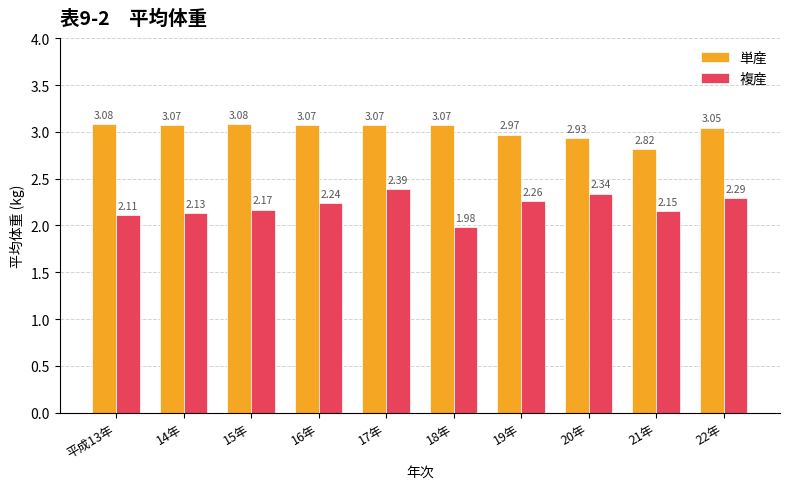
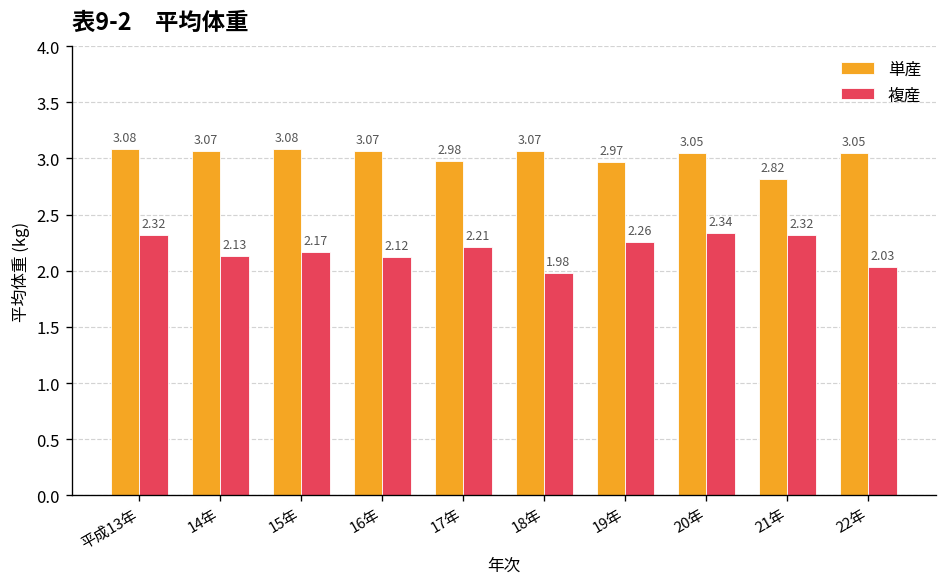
複産, 平成13年: 2.11 -> 2.32
複産, 16年: 2.24 -> 2.12
単産, 17年: 3.07 -> 2.98
複産, 17年: 2.39 -> 2.21
単産, 20年: 2.93 -> 3.05
複産, 21年: 2.15 -> 2.32
複産, 22年: 2.29 -> 2.03
